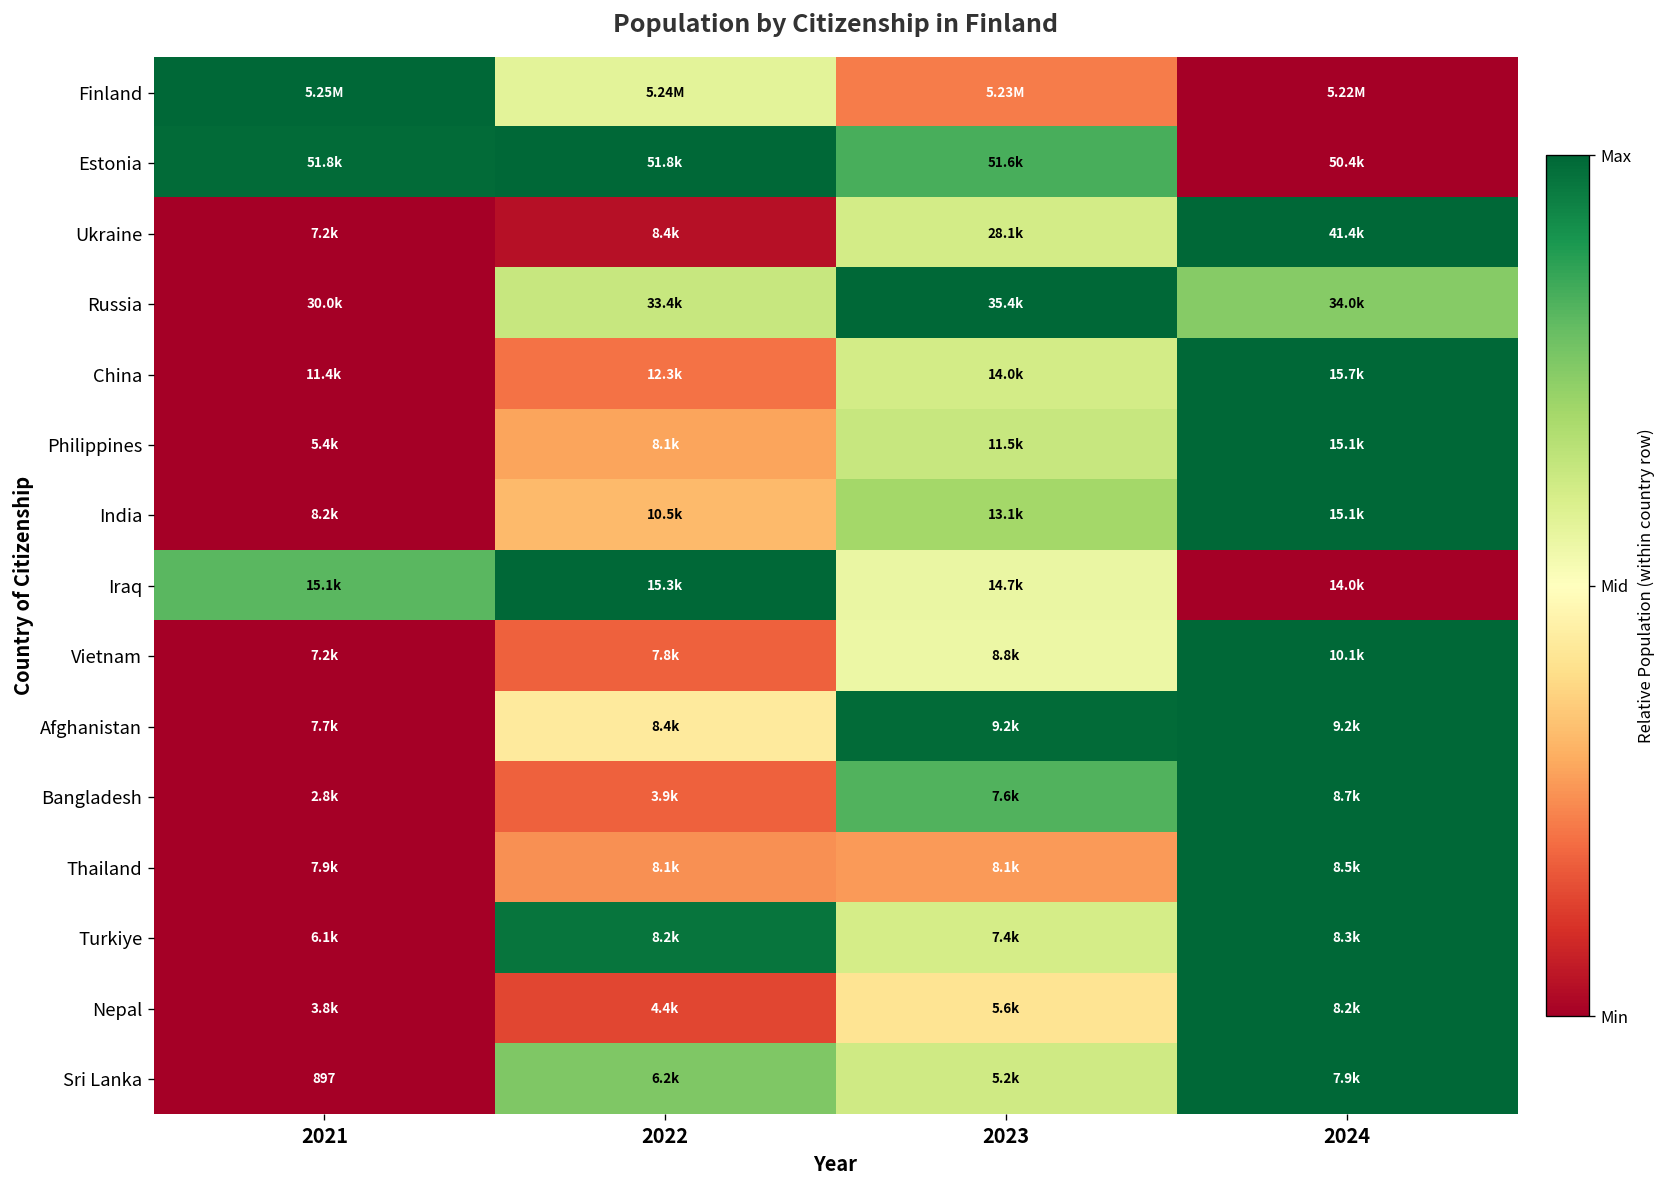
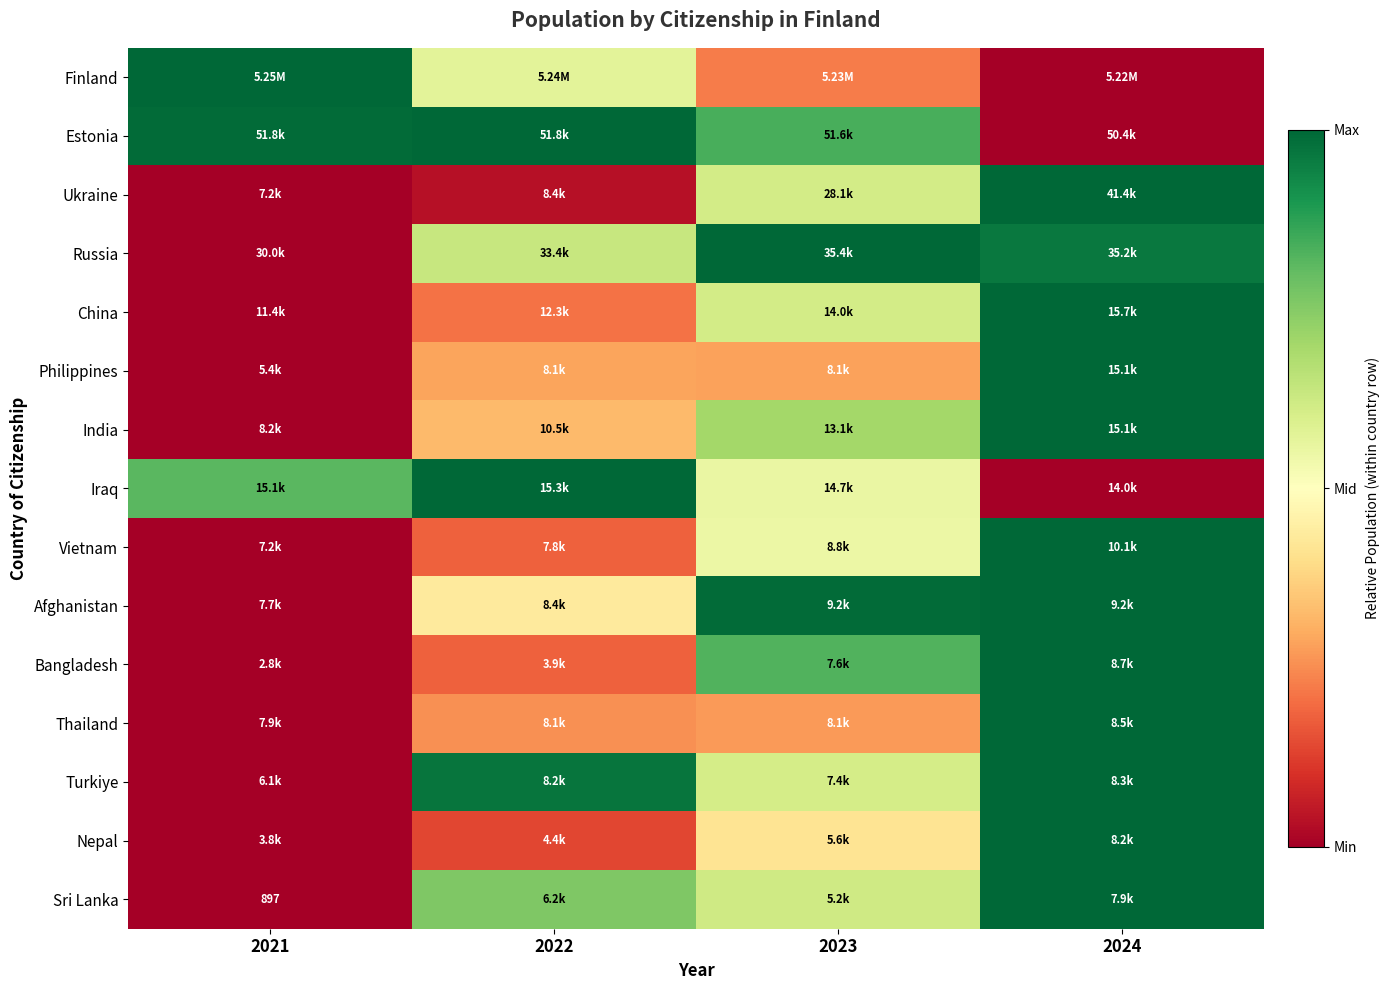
Russia, 2024: 34.0k -> 35.2k
Philippines, 2023: 11.5k -> 8.1k
